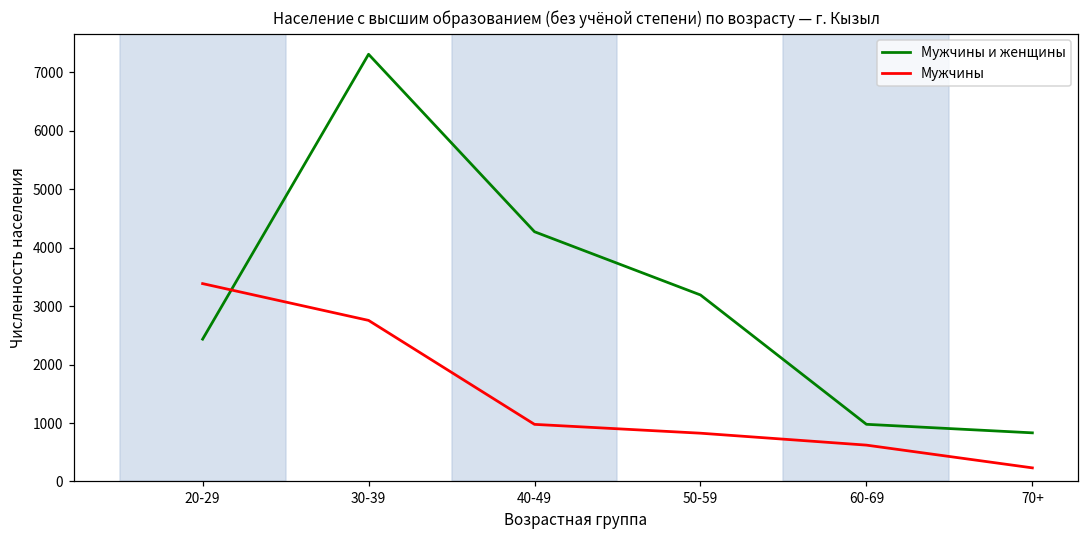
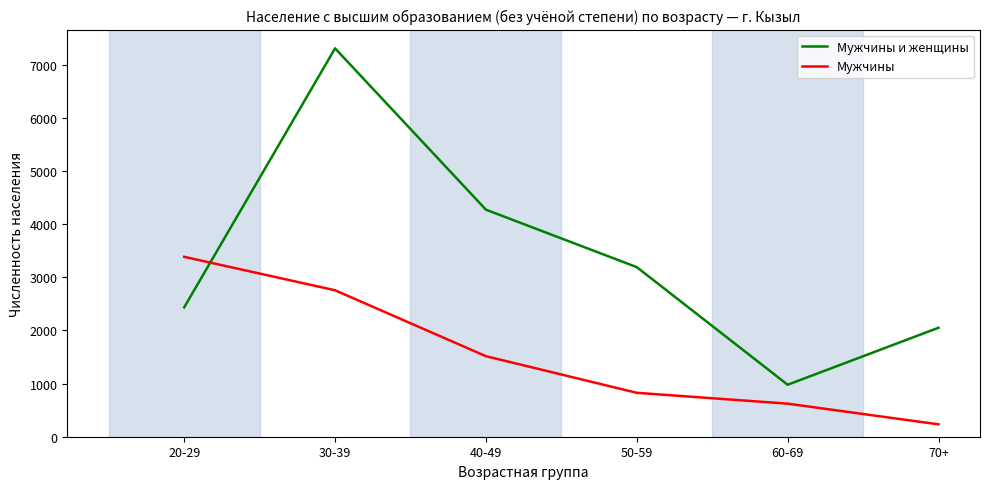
Мужчины, 40-49: 1000 -> 1500
Мужчины и женщины, 70+: 800 -> 2100
